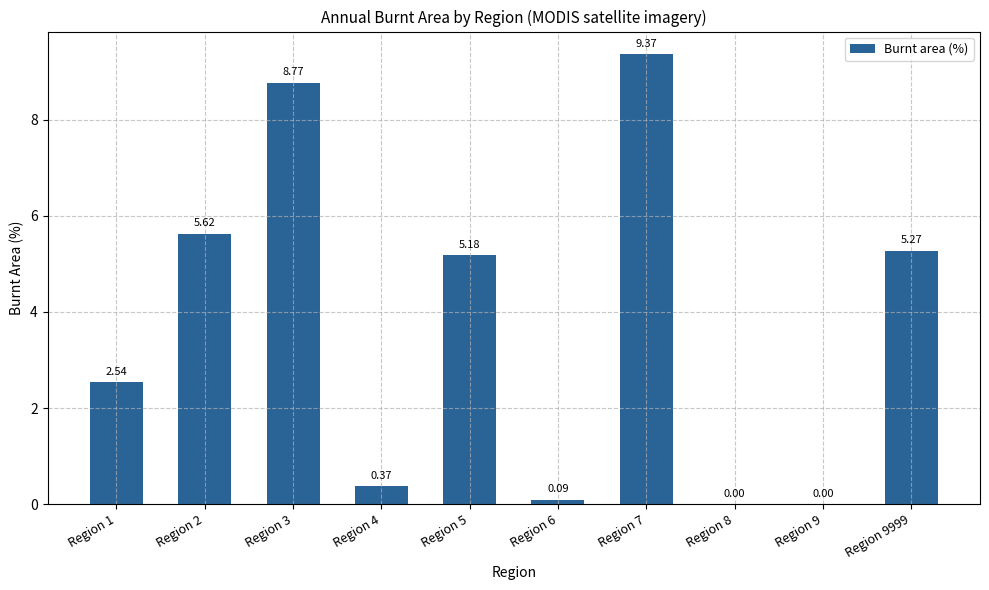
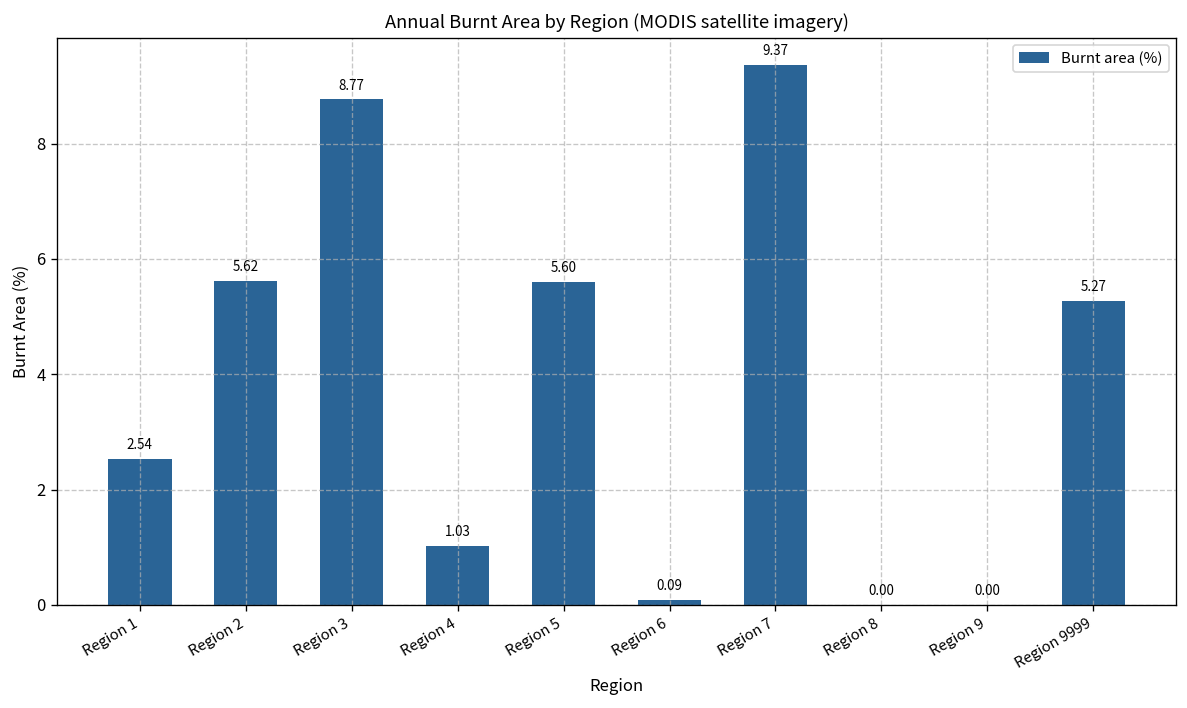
Region 4: 0.37 -> 1.03
Region 5: 5.18 -> 5.60
